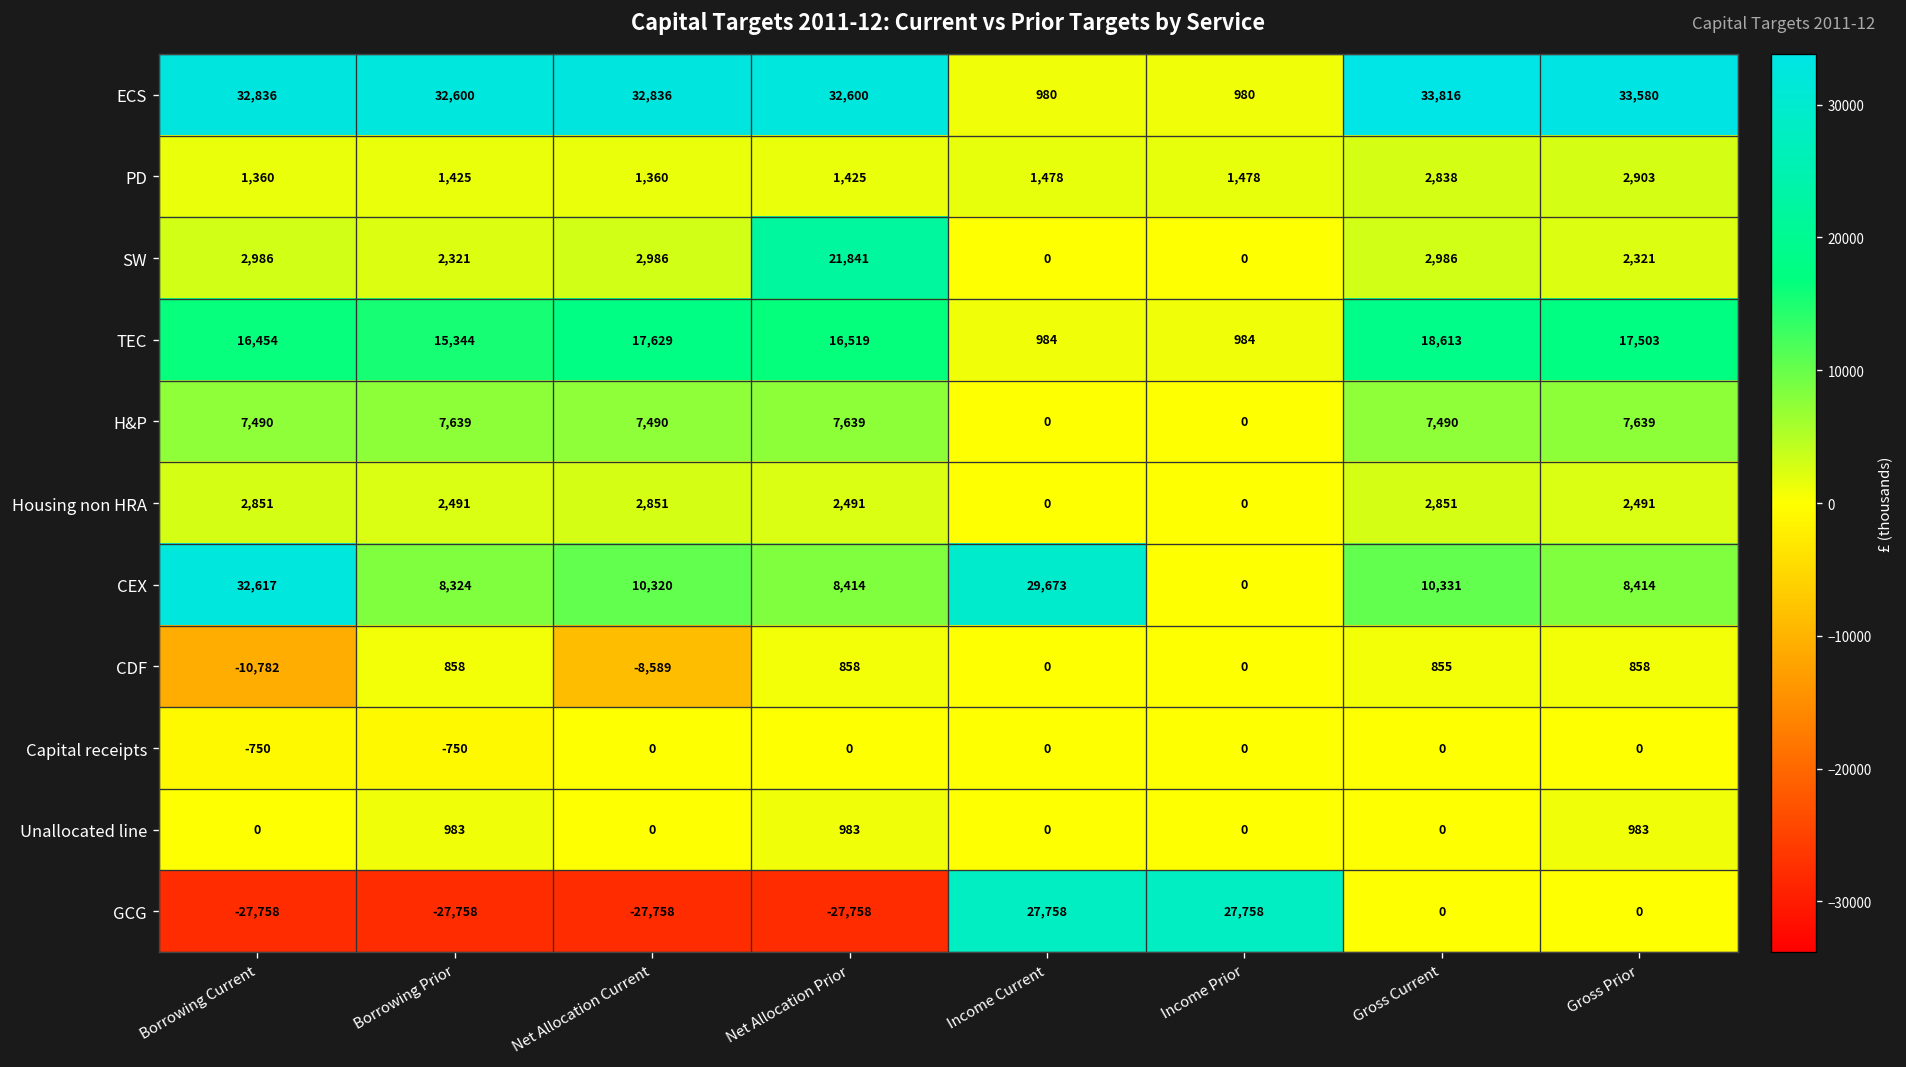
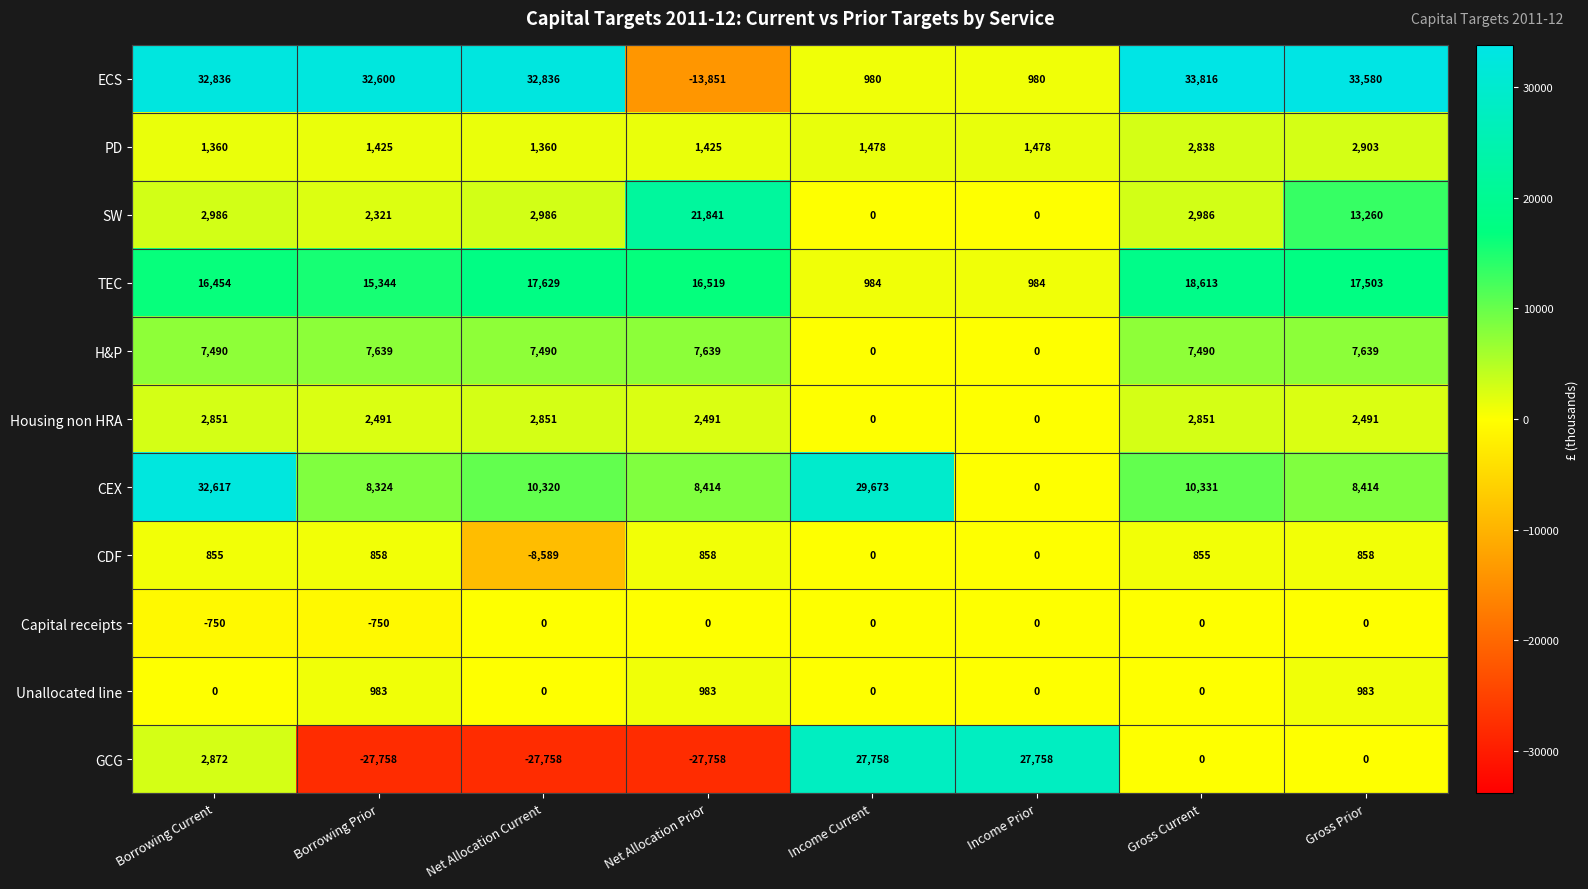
ECS, Net Allocation Prior: 32,600 -> -13,851
SW, Gross Prior: 2,321 -> 13,260
CDF, Borrowing Current: -10,782 -> 855
GCG, Borrowing Current: -27,758 -> 2,872
